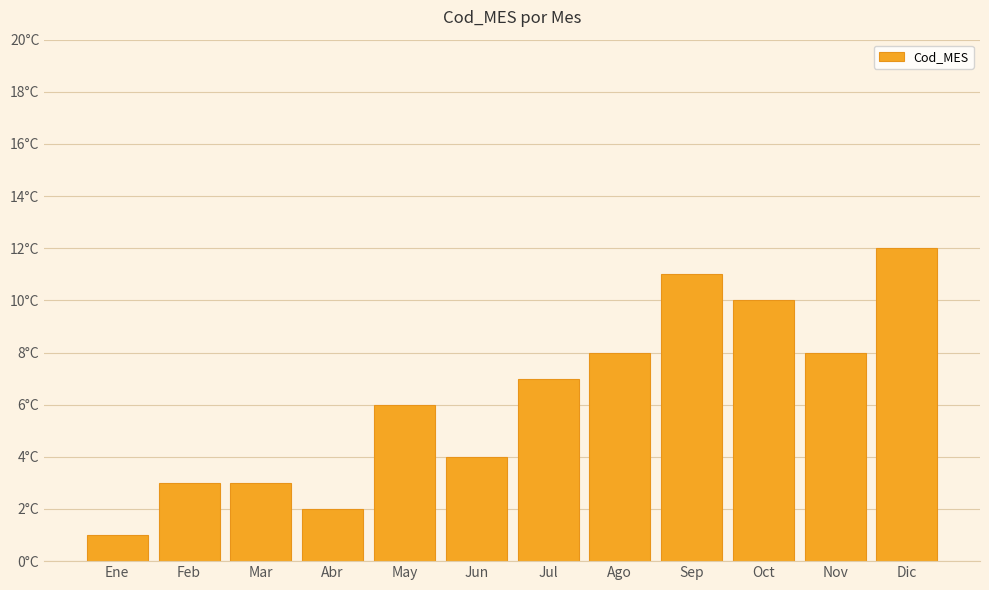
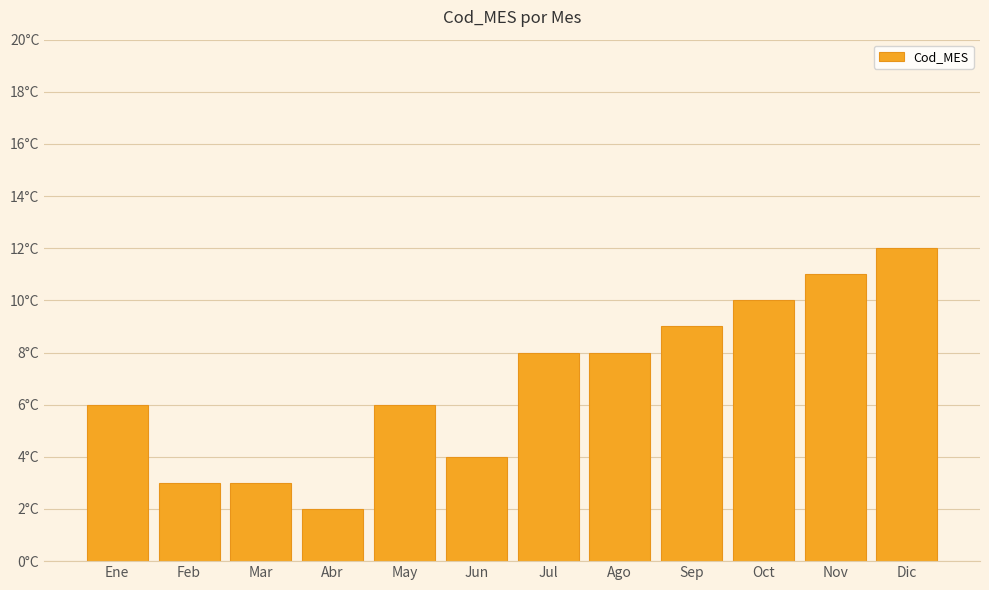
Ene: 1°C -> 6°C
Jul: 7°C -> 8°C
Sep: 11°C -> 9°C
Nov: 8°C -> 11°C
